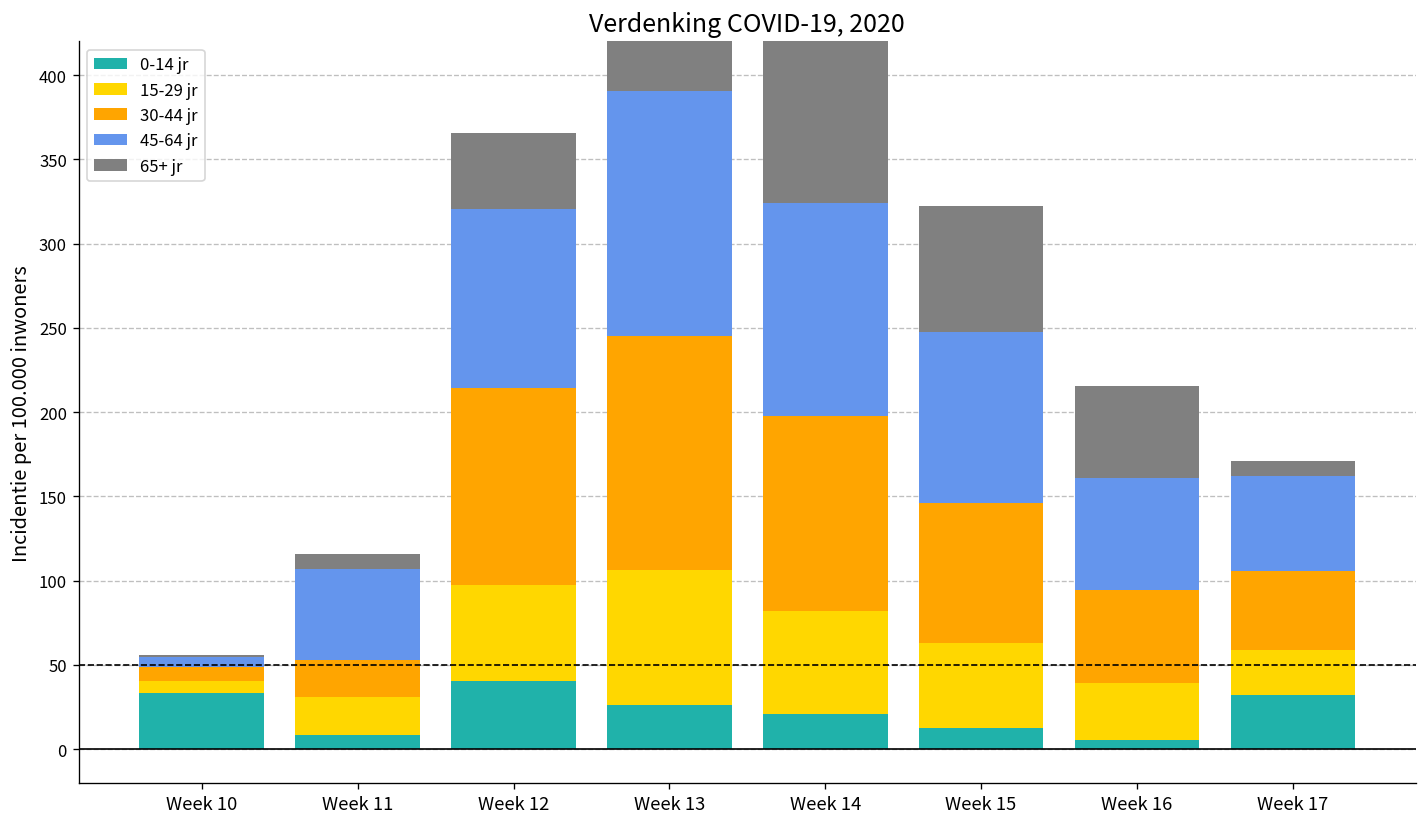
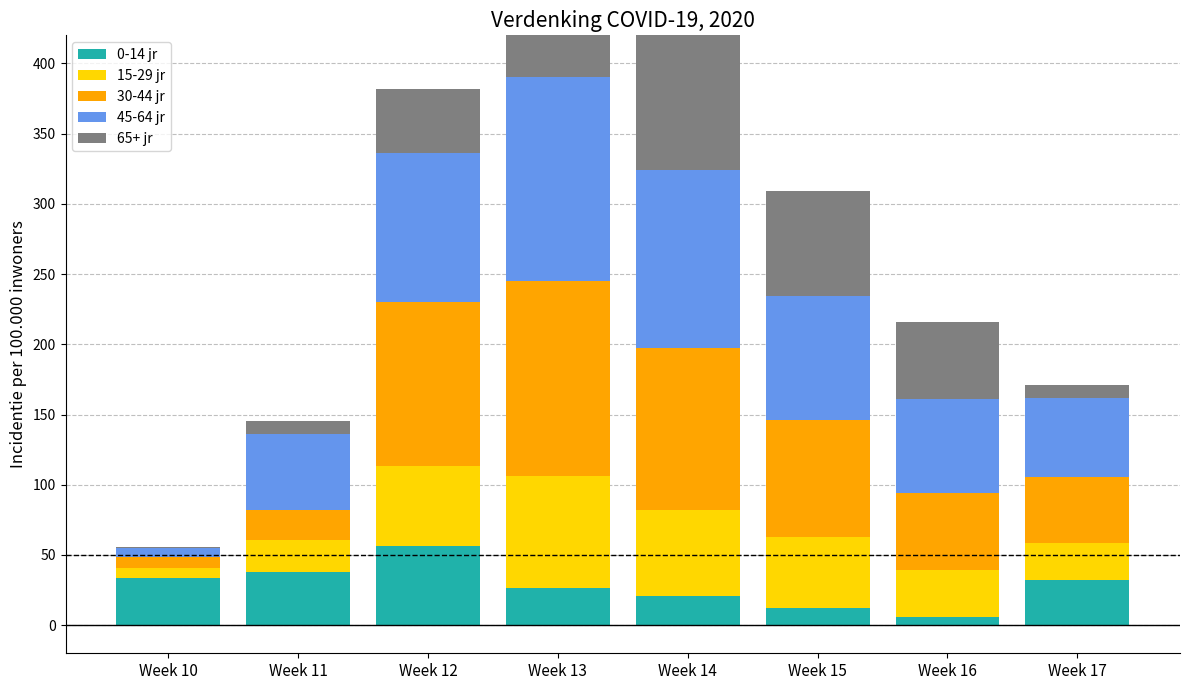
0-14 jr, Week 11: 9 -> 38
0-14 jr, Week 12: 40 -> 56
45-64 jr, Week 15: 101 -> 88
